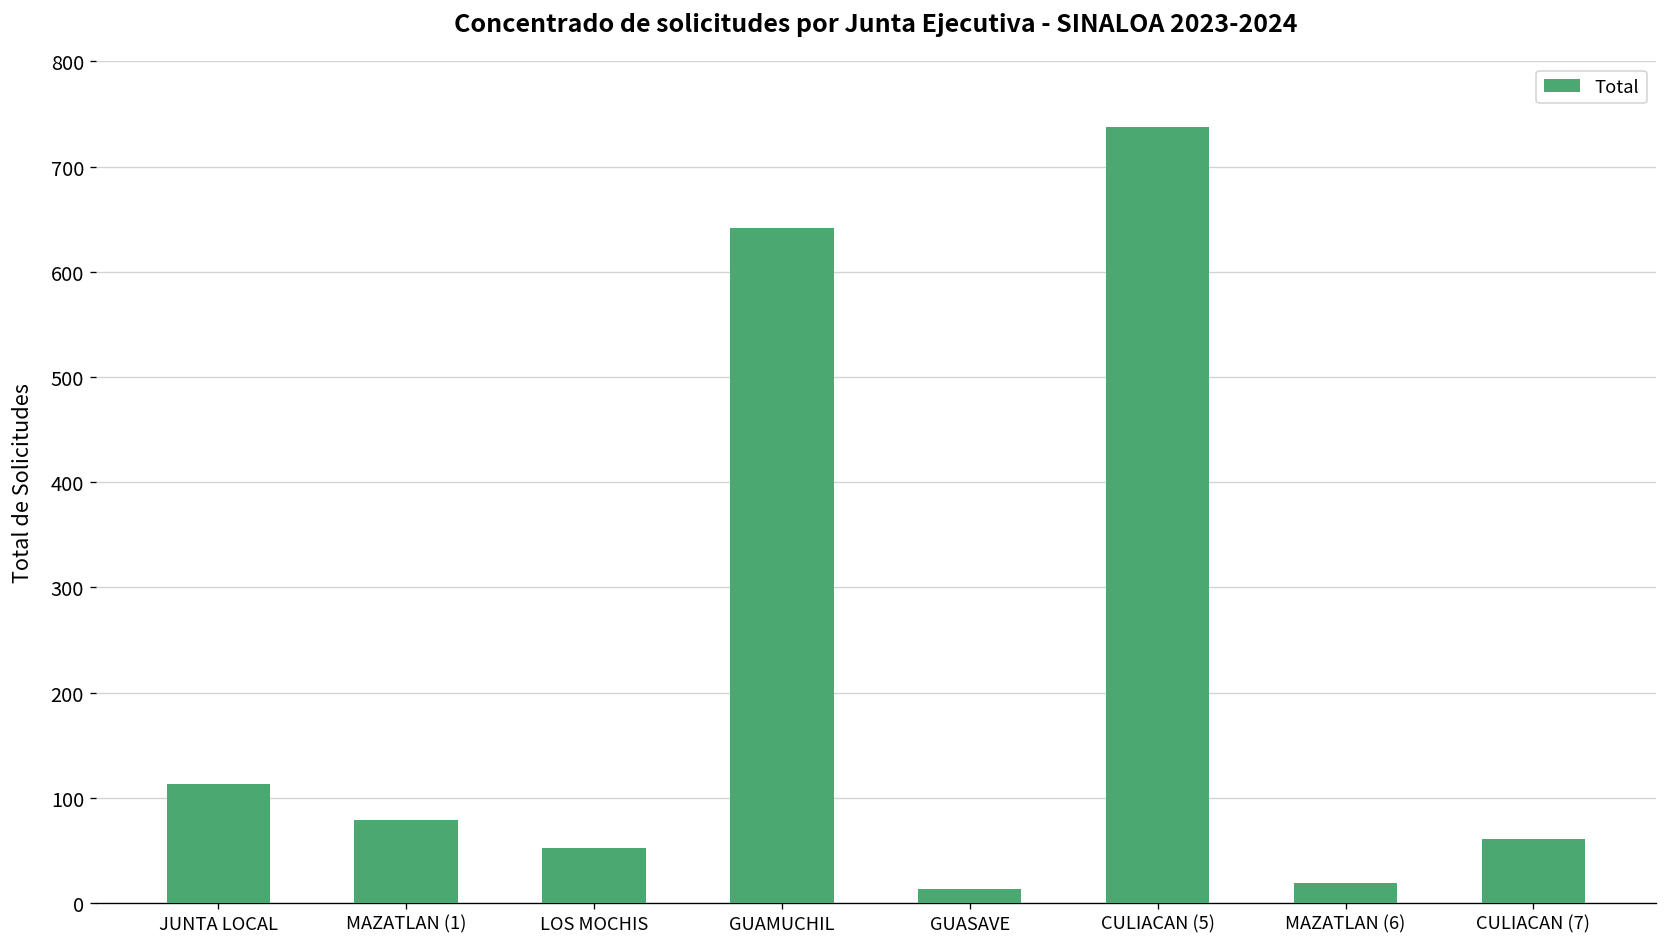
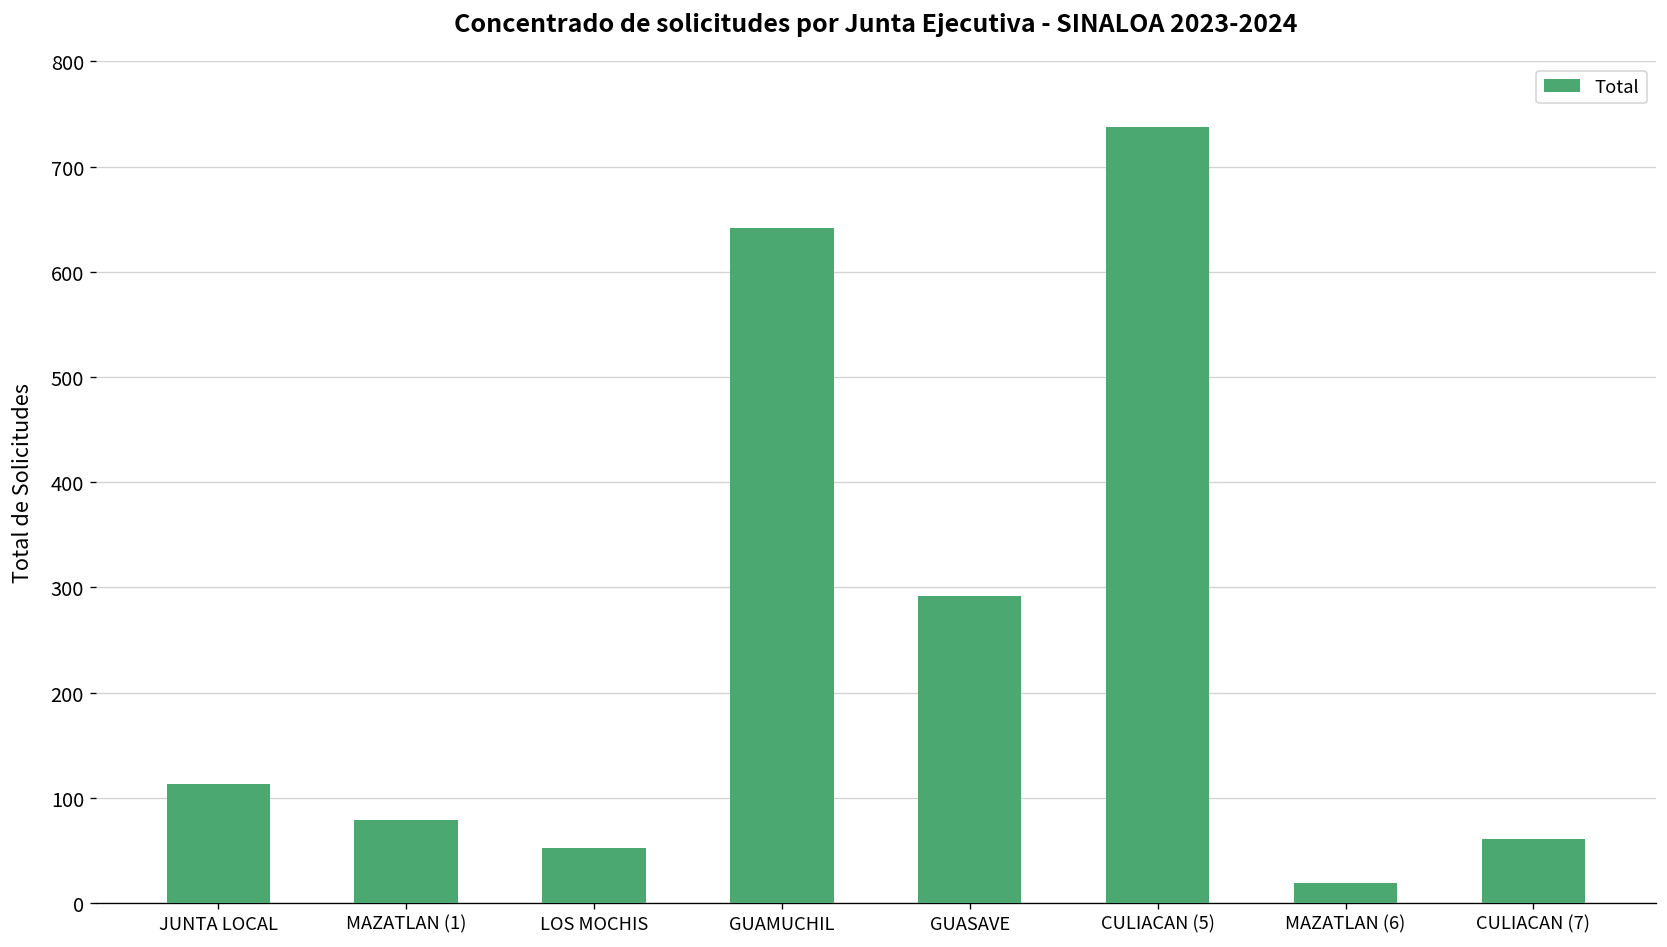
GUASAVE: 10 -> 290
